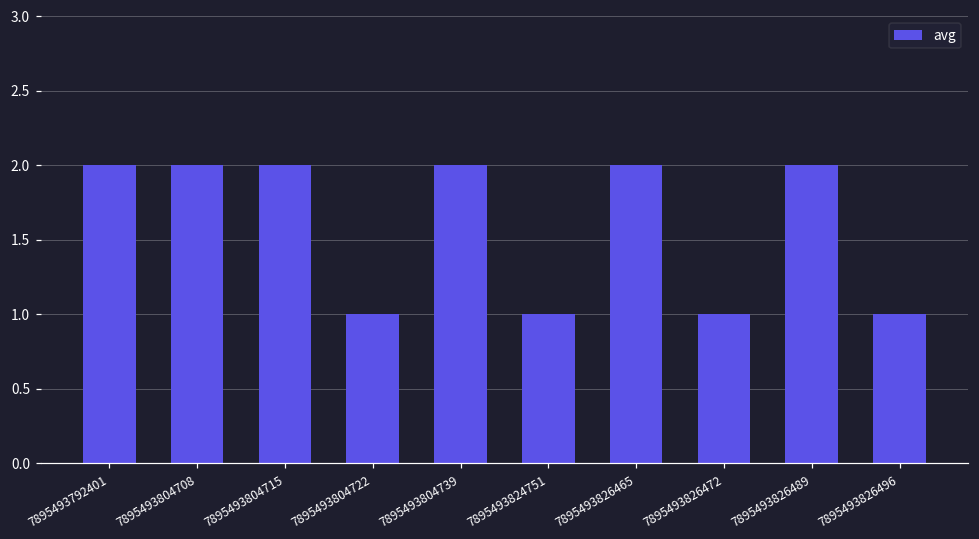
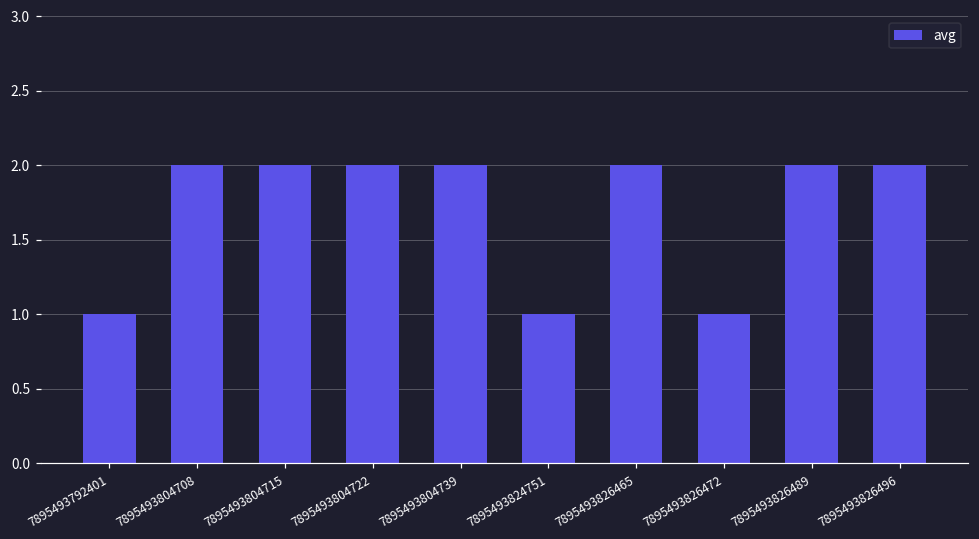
7895493792401: 2 -> 1
7895493804722: 1 -> 2
7895493826496: 1 -> 2
